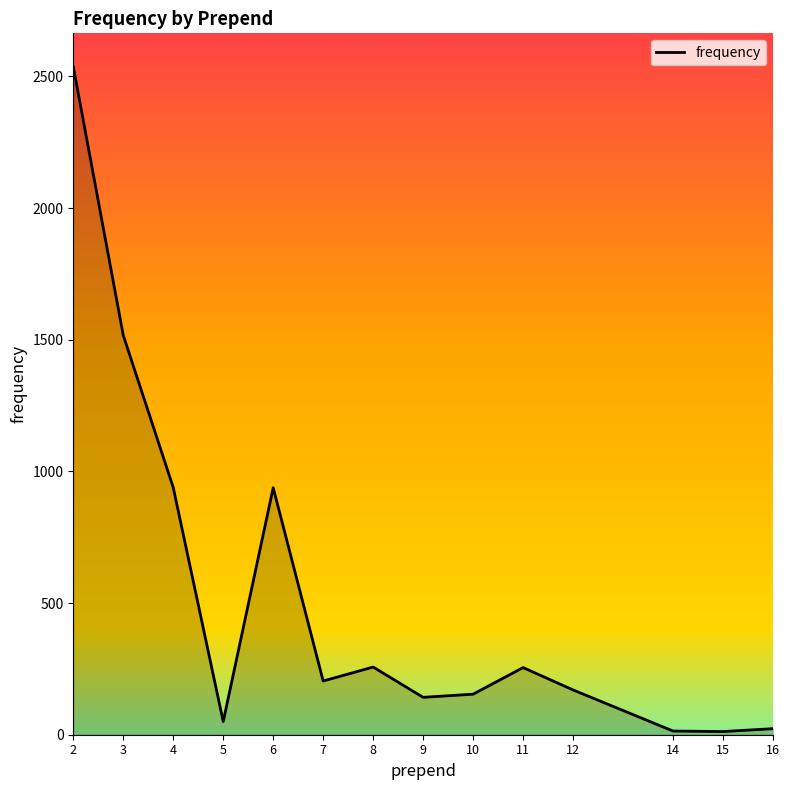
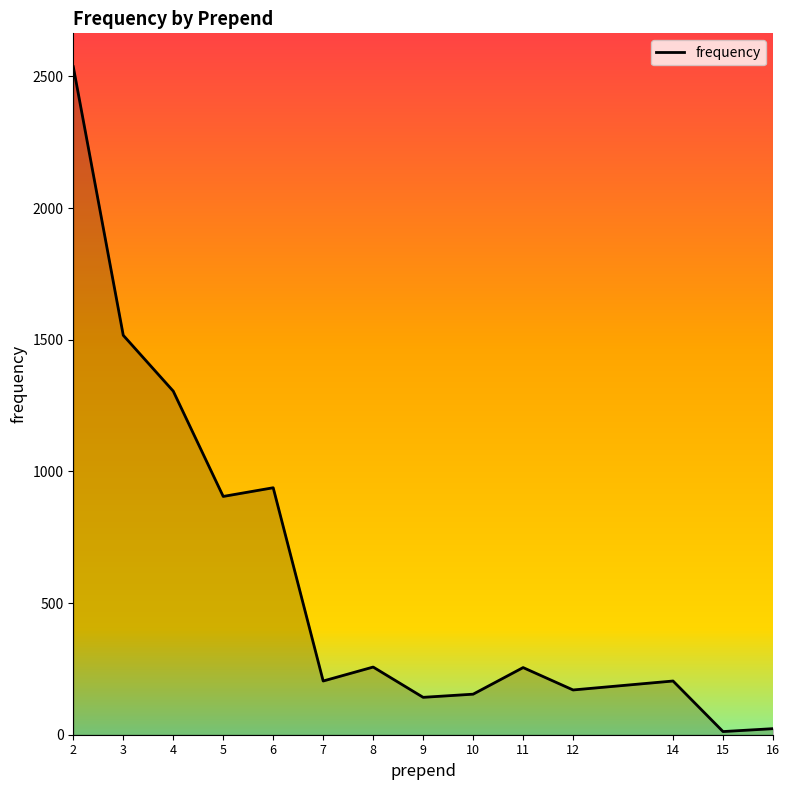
4: 940 -> 1310
5: 50 -> 910
14: 10 -> 200
